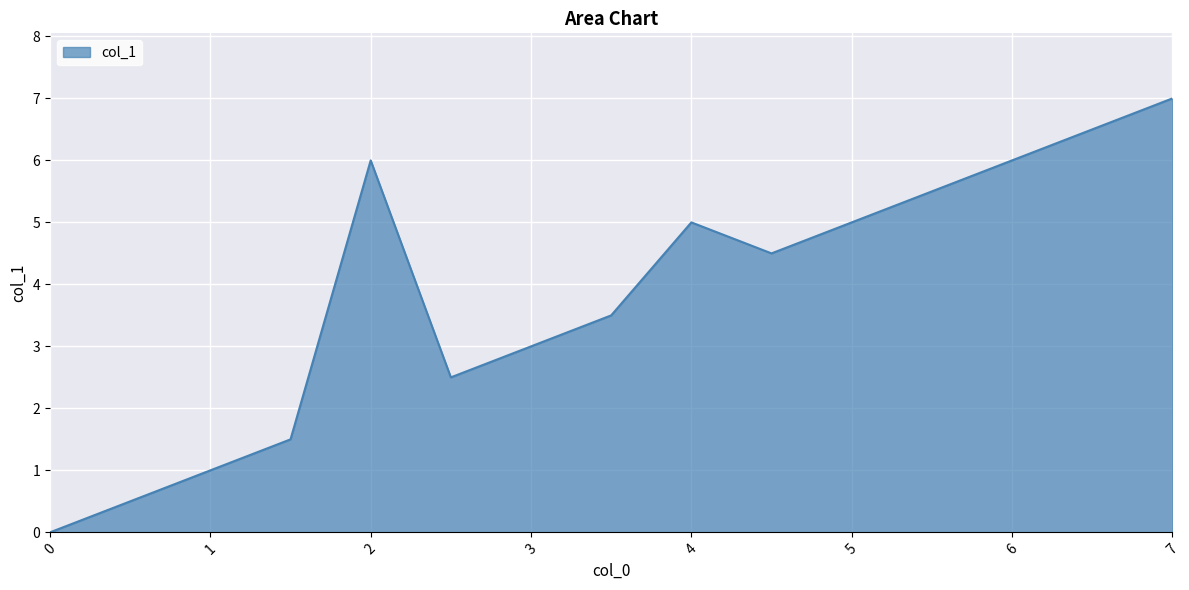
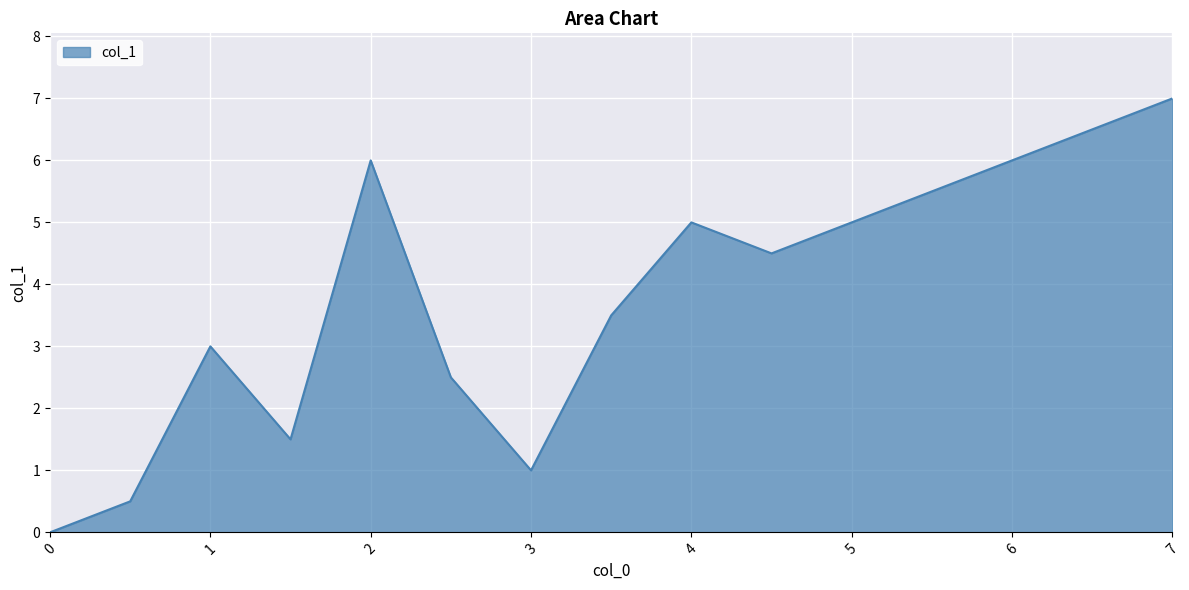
1: 1 -> 3
3: 3 -> 1
